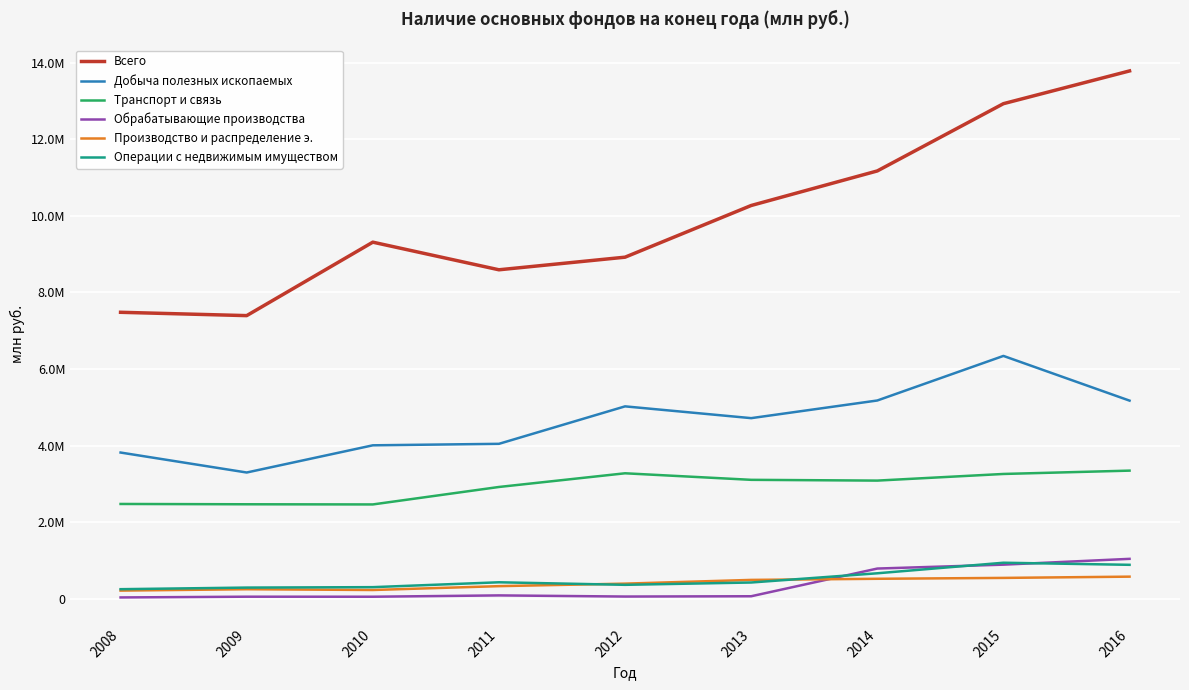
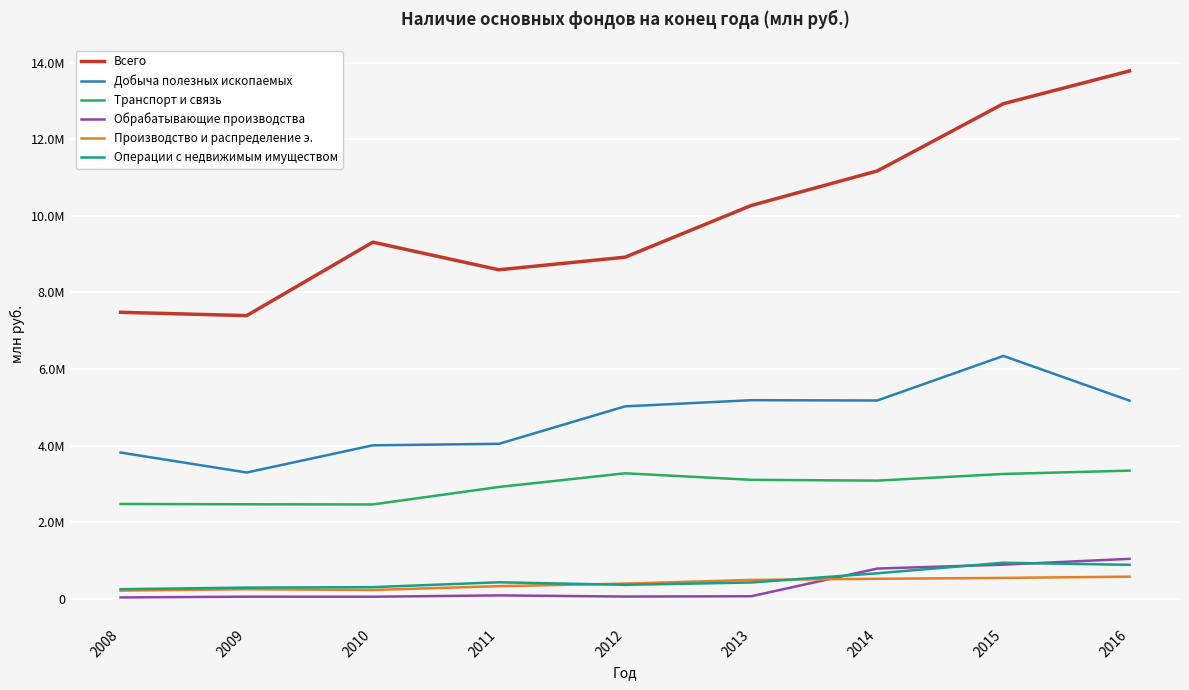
Добыча полезных ископаемых, 2013: 4700000 -> 5200000
